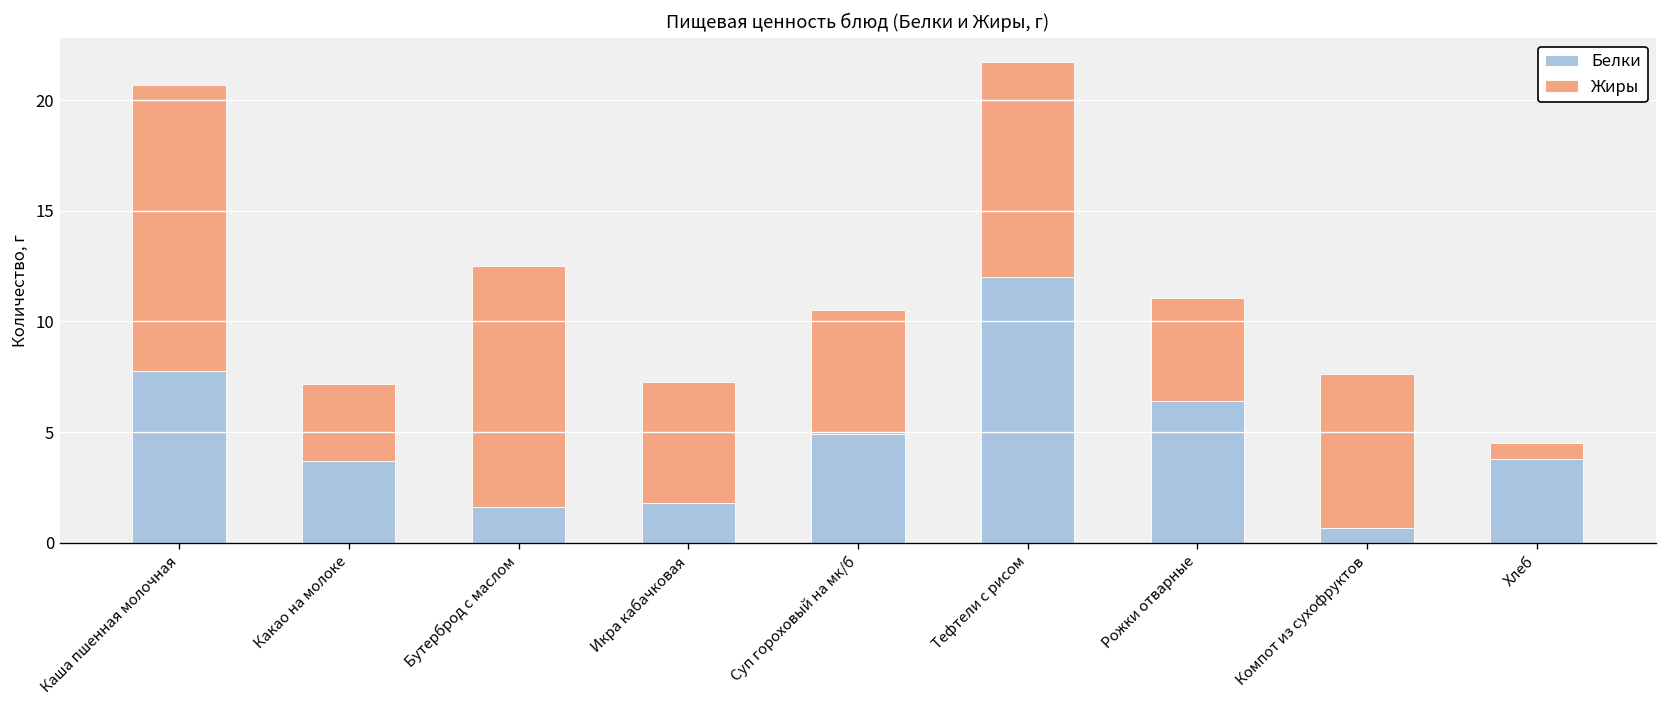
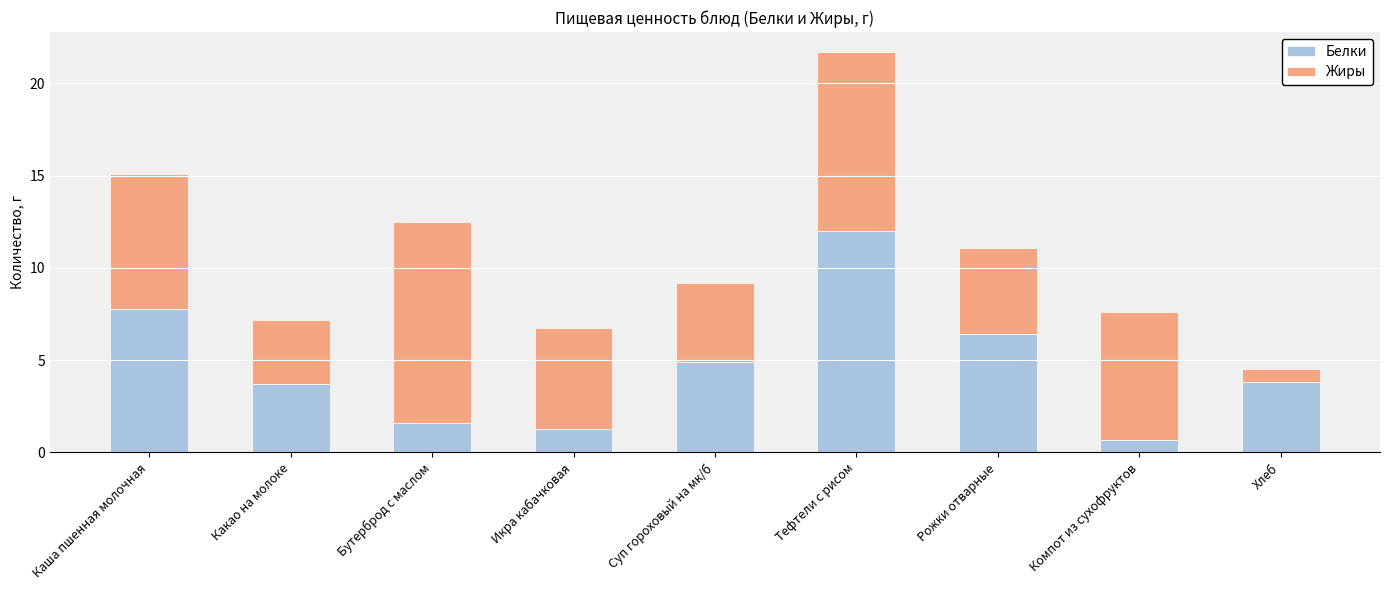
Жиры, Каша пшенная молочная: 12.9 -> 7.3
Белки, Икра кабачковая: 1.8 -> 1.3
Жиры, Суп гороховый на мк/б: 5.6 -> 4.3
